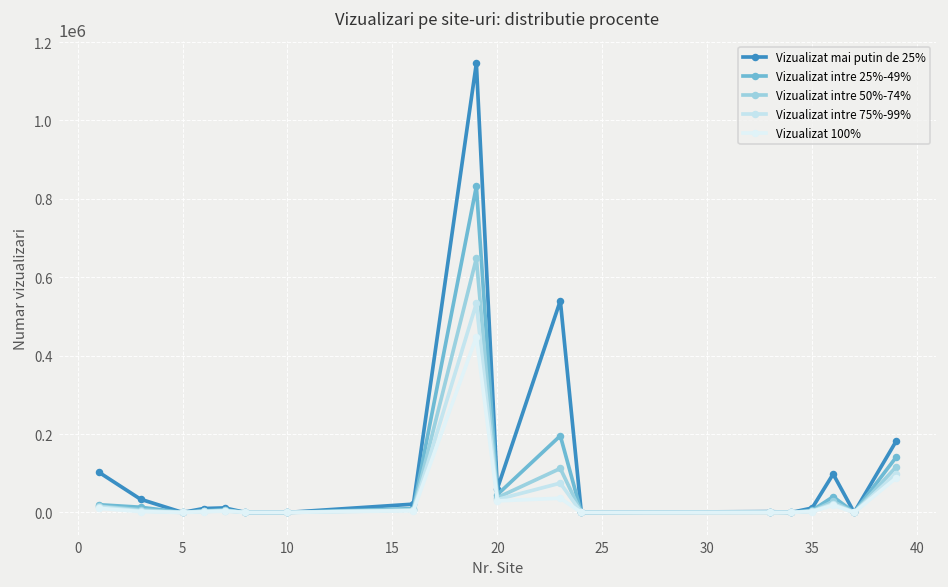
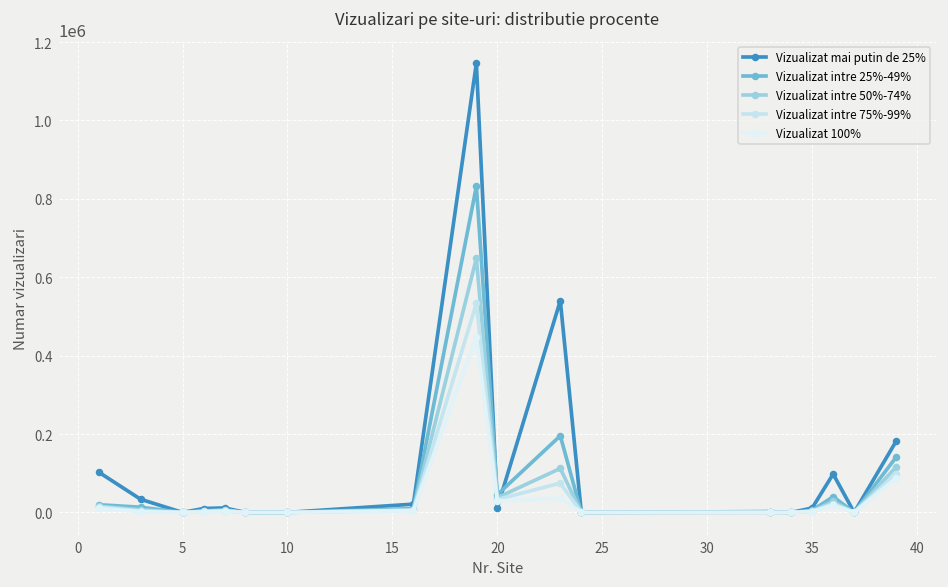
Vizualizat mai putin de 25%, 20: 60000 -> 10000
